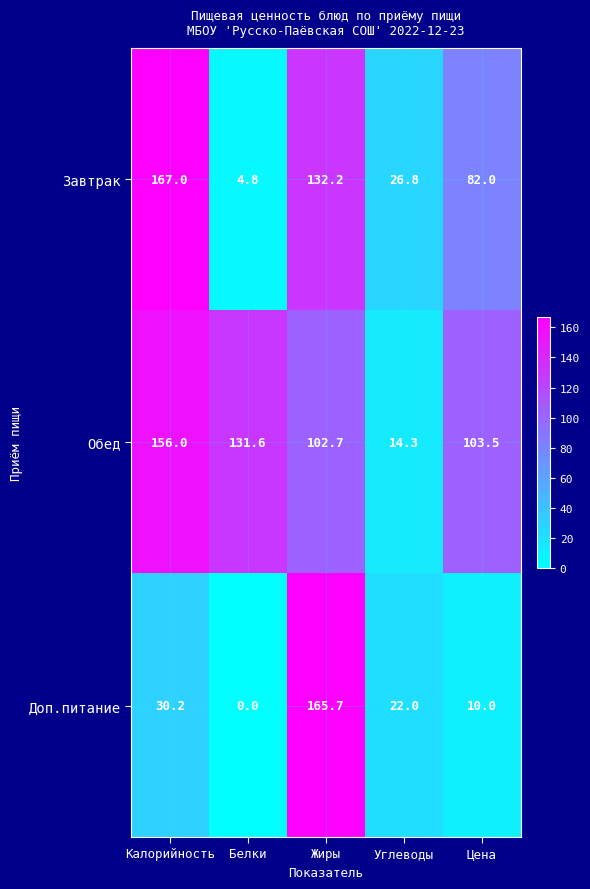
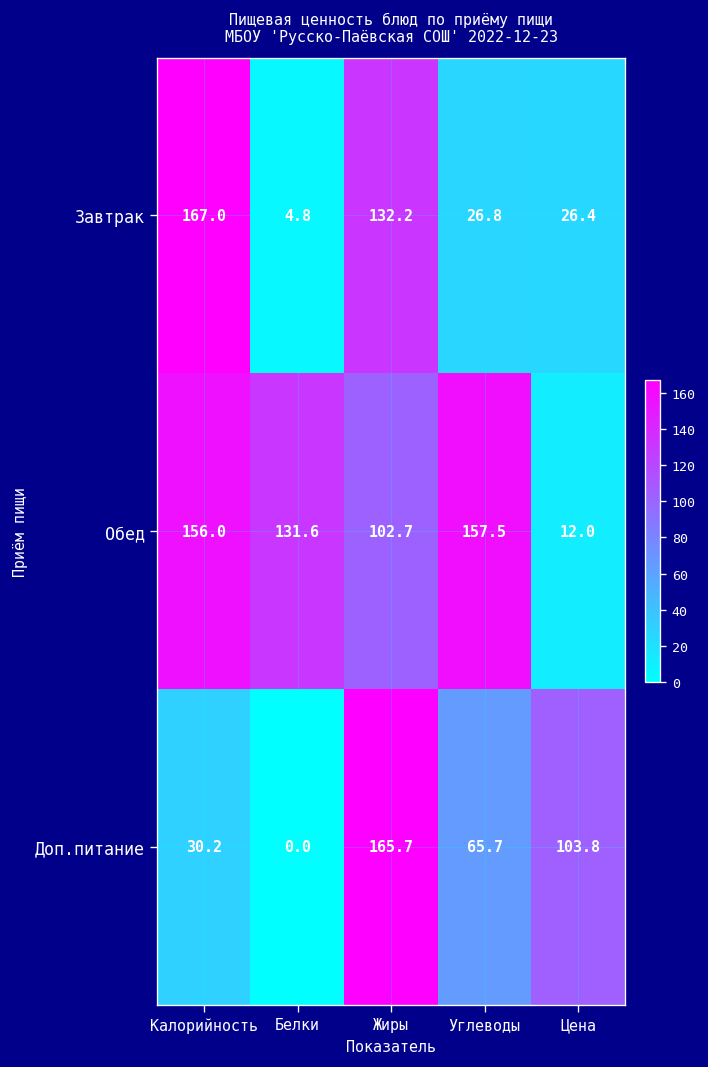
Завтрак, Цена: 82.0 -> 26.4
Обед, Углеводы: 14.3 -> 157.5
Обед, Цена: 103.5 -> 12.0
Доп.питание, Углеводы: 22.0 -> 65.7
Доп.питание, Цена: 10.0 -> 103.8
